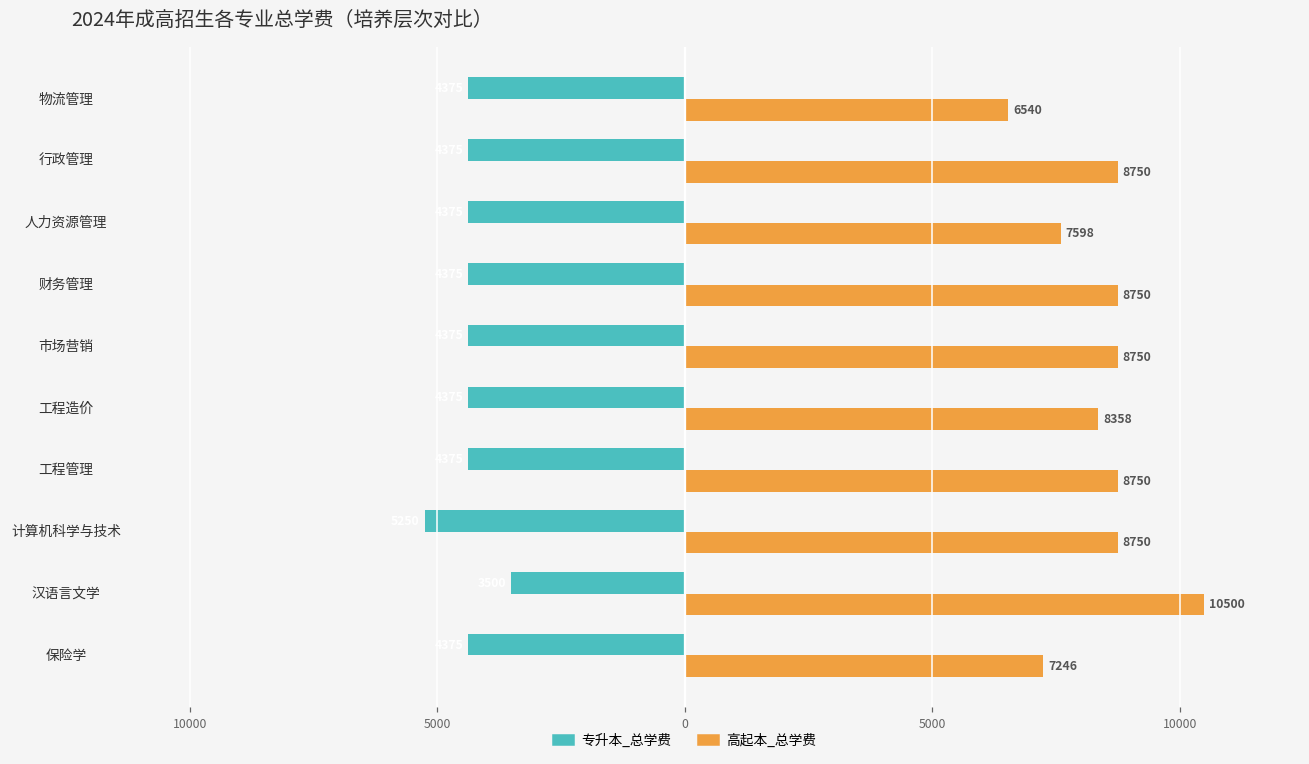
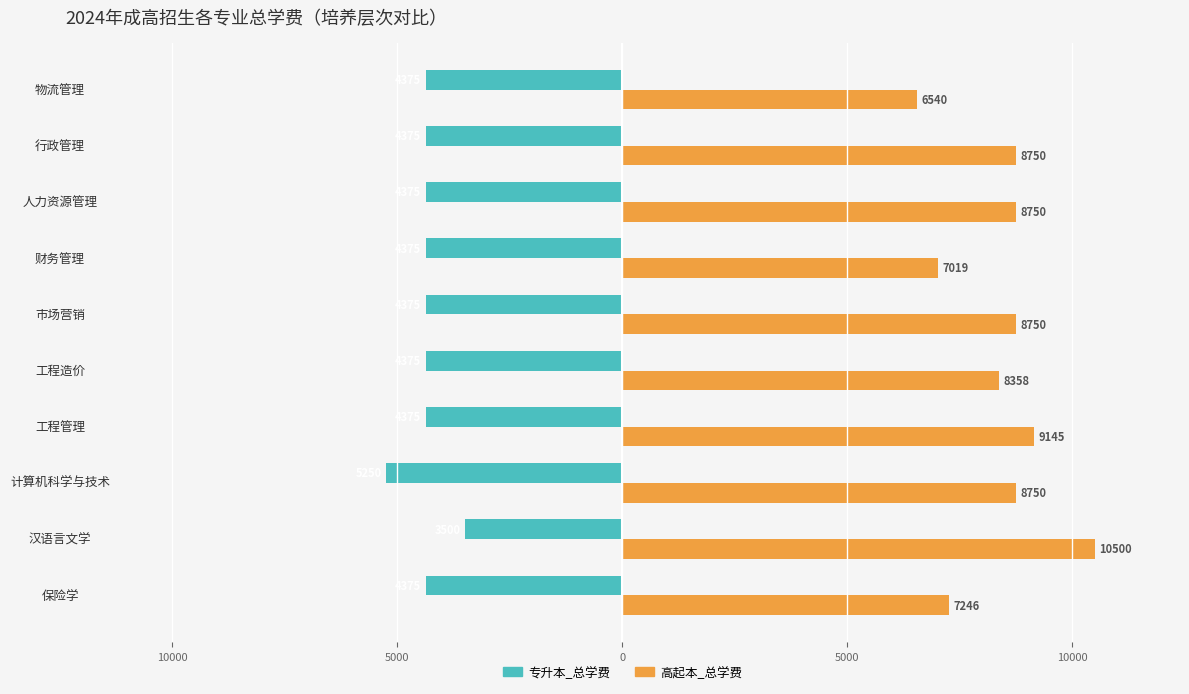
高起本_总学费, 人力资源管理: 7598 -> 8750
高起本_总学费, 财务管理: 8750 -> 7019
高起本_总学费, 工程管理: 8750 -> 9145
